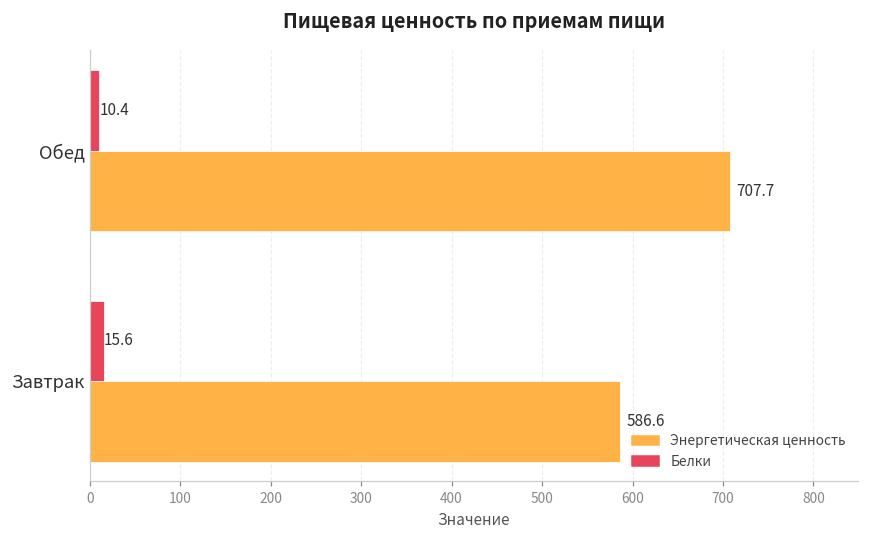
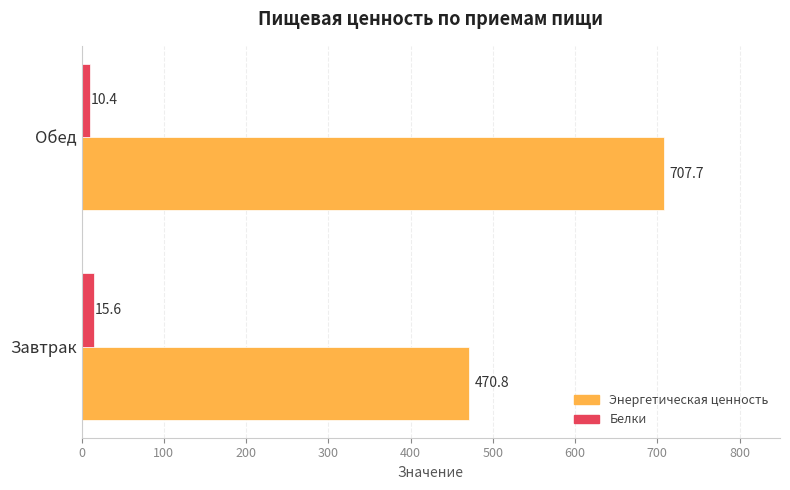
Энергетическая ценность, Завтрак: 586.6 -> 470.8
